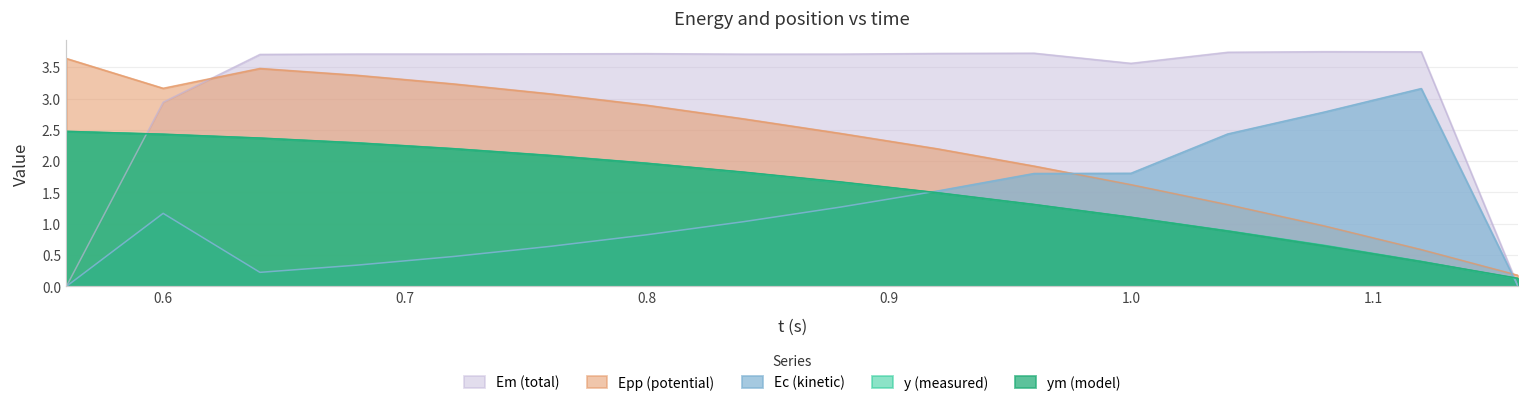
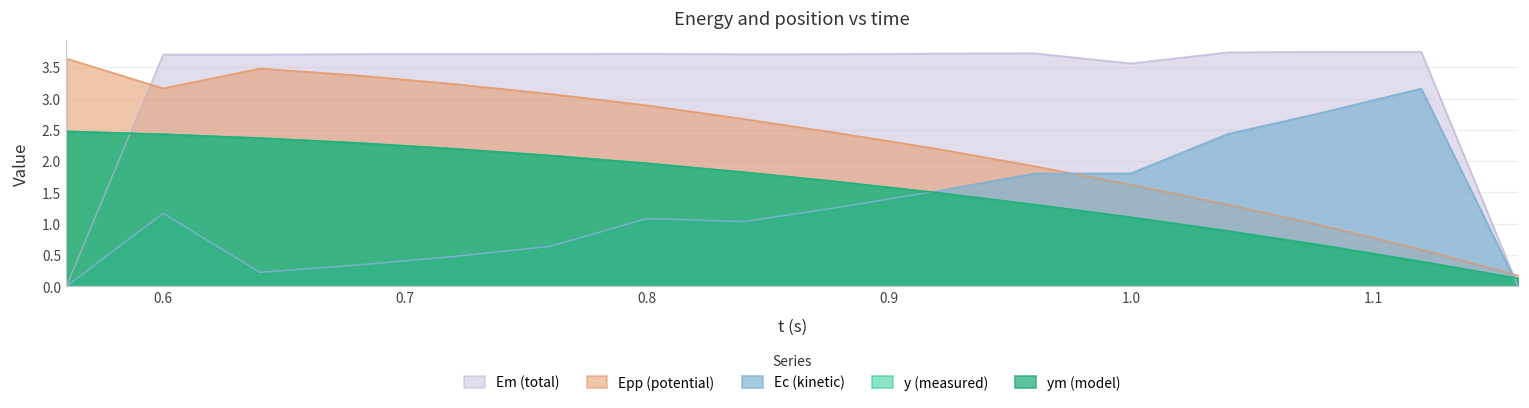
Em (total), 0.6: 2.9 -> 3.7
Ec (kinetic), 0.8: 0.8 -> 1.1
